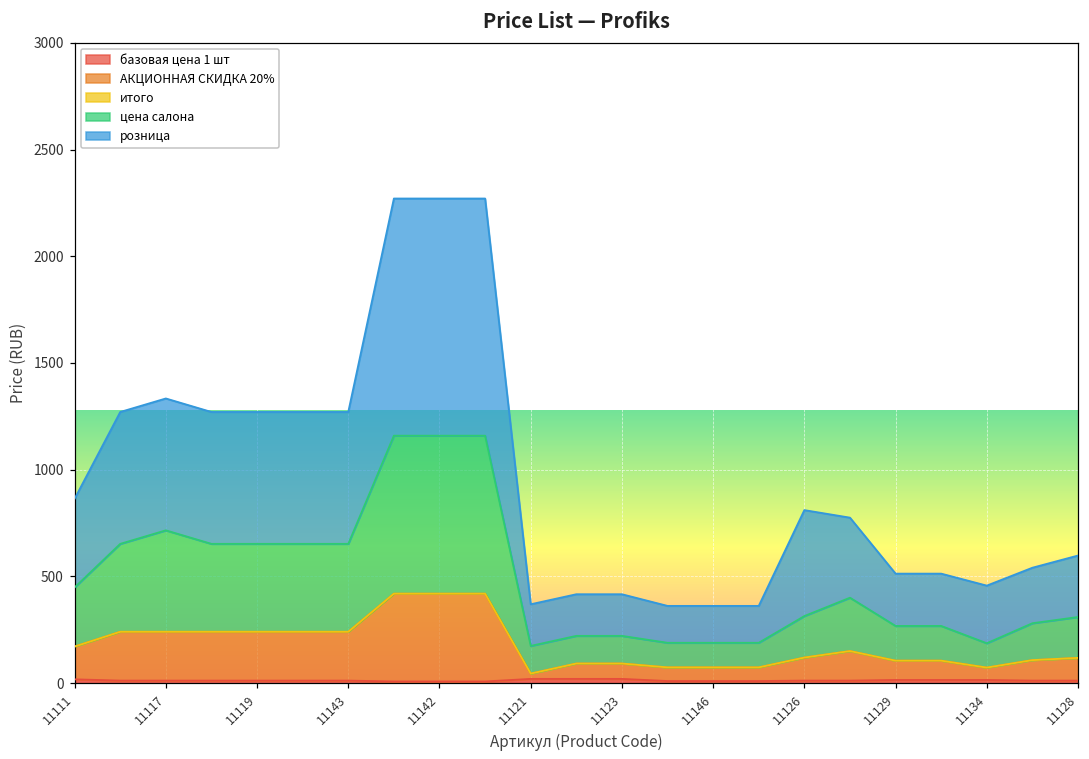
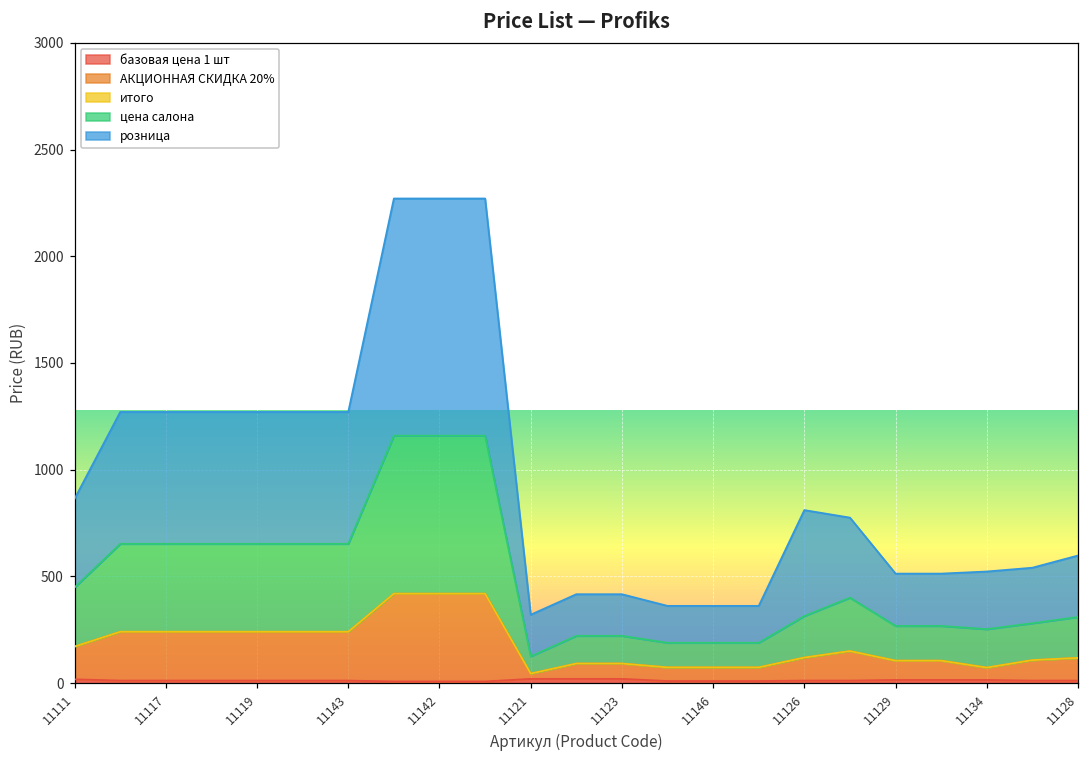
цена салона, 11117: 480 -> 410
цена салона, 11121: 130 -> 80
цена салона, 11134: 110 -> 180
